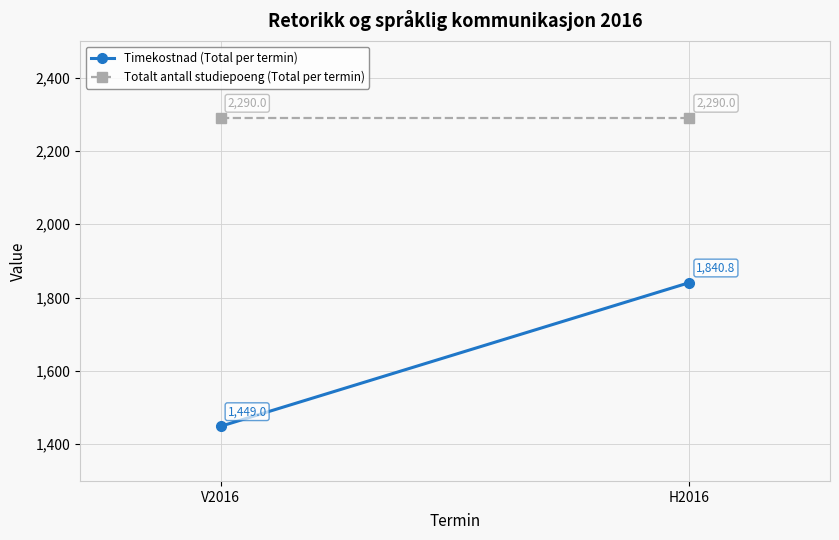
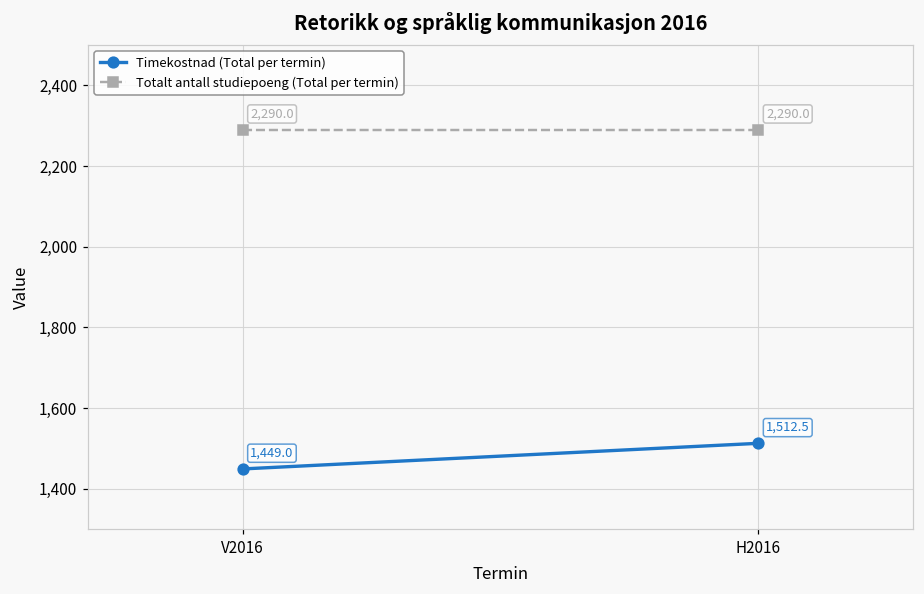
Timekostnad (Total per termin), H2016: 1,840.8 -> 1,512.5
